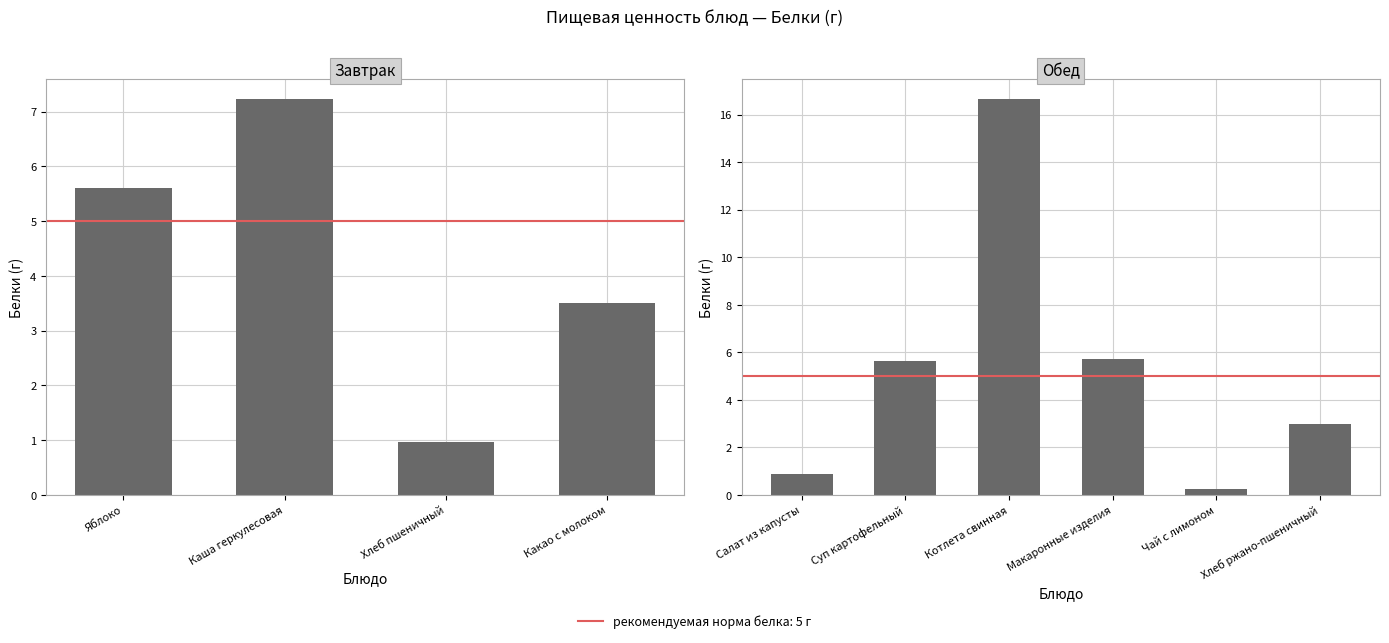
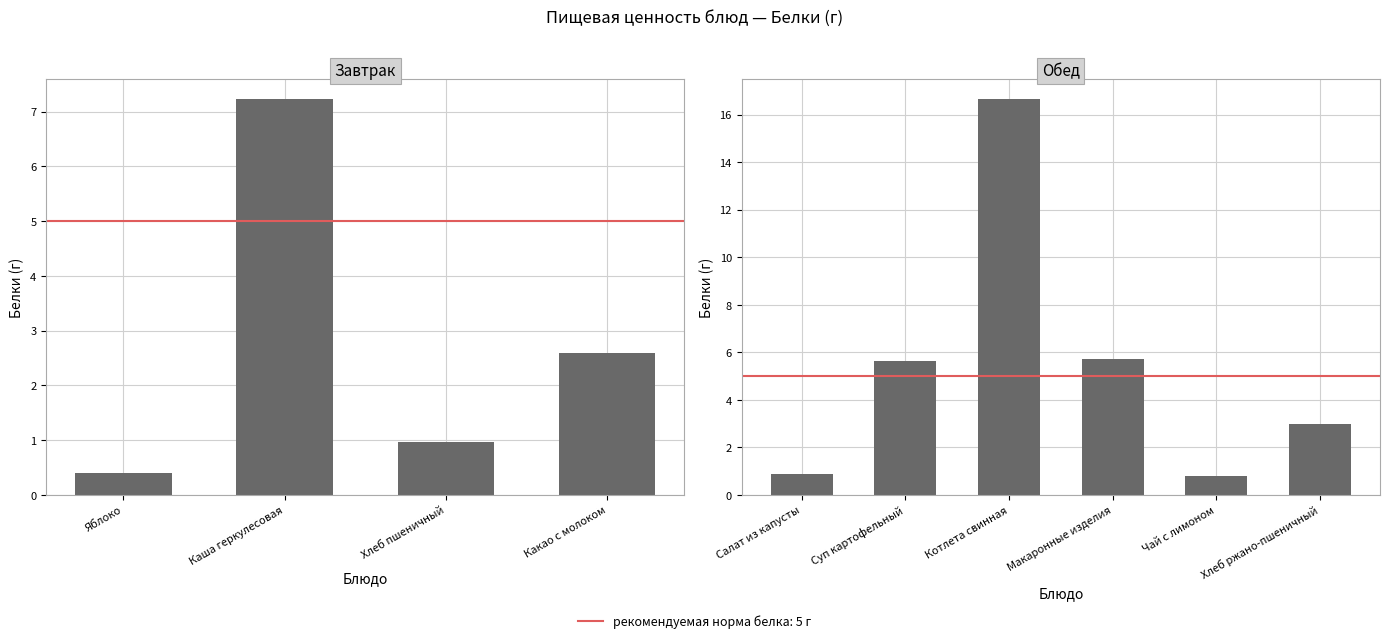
Завтрак, Яблоко: 5.6 -> 0.4
Завтрак, Какао с молоком: 3.5 -> 2.6
Обед, Чай с лимоном: 0.3 -> 0.8
